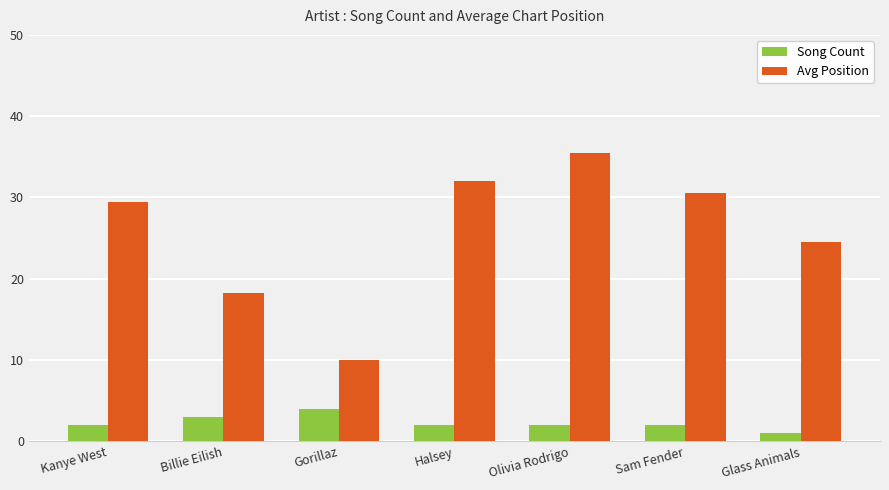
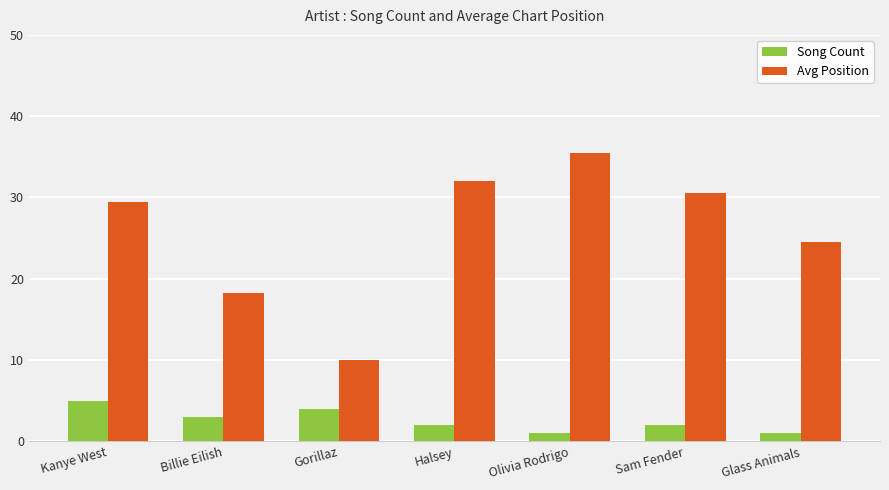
Song Count, Kanye West: 2 -> 5
Song Count, Olivia Rodrigo: 2 -> 1
